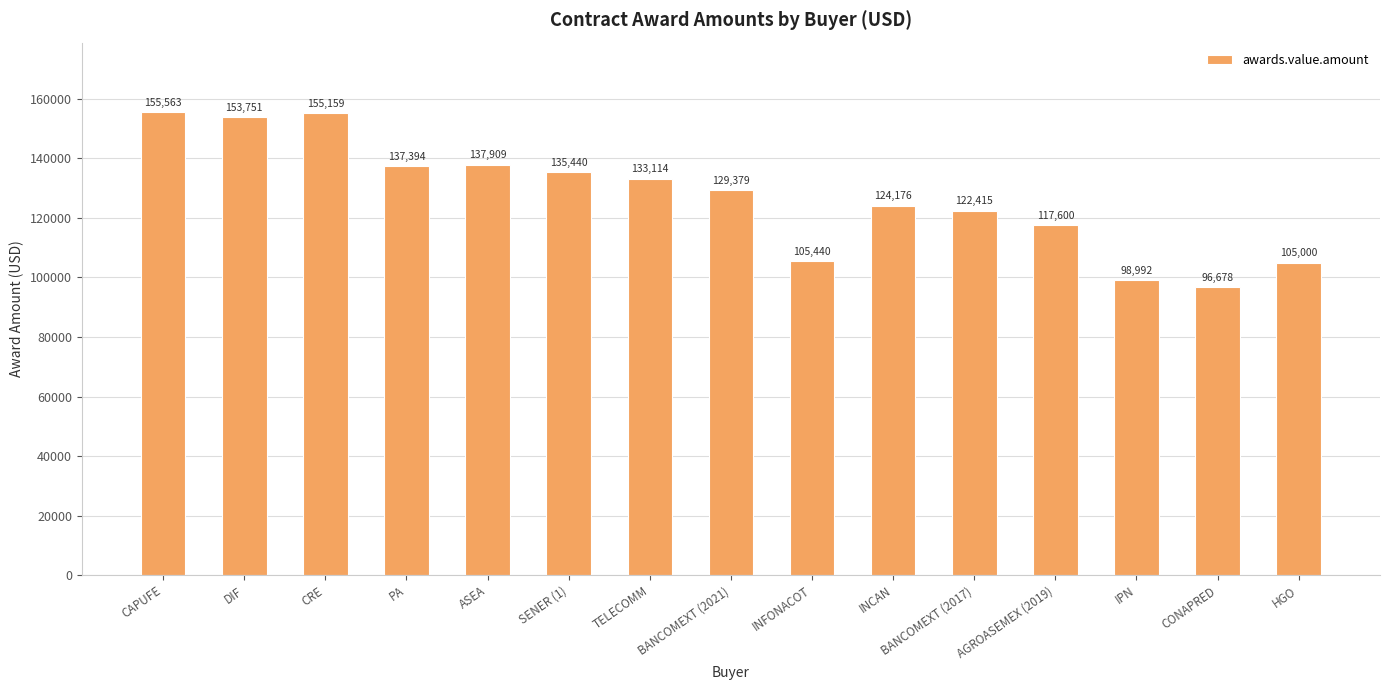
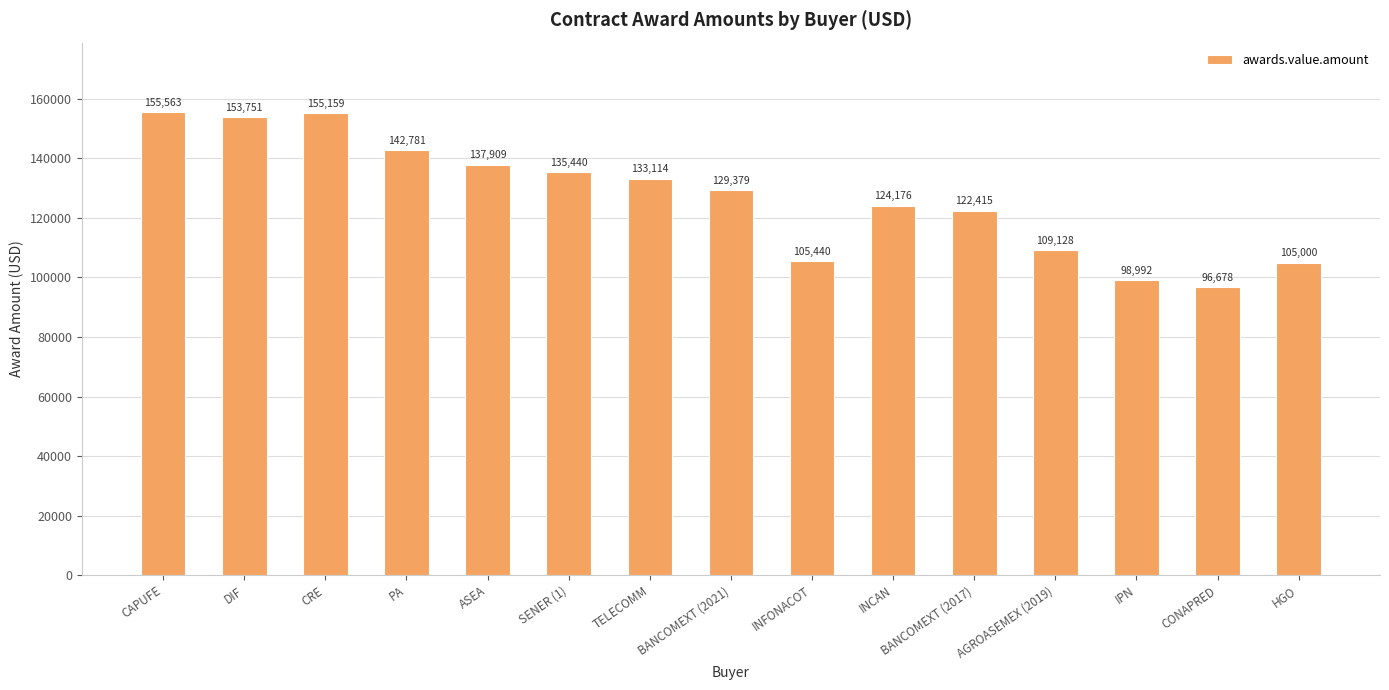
PA: 137,394 -> 142,781
AGROASEMEX (2019): 117,600 -> 109,128
